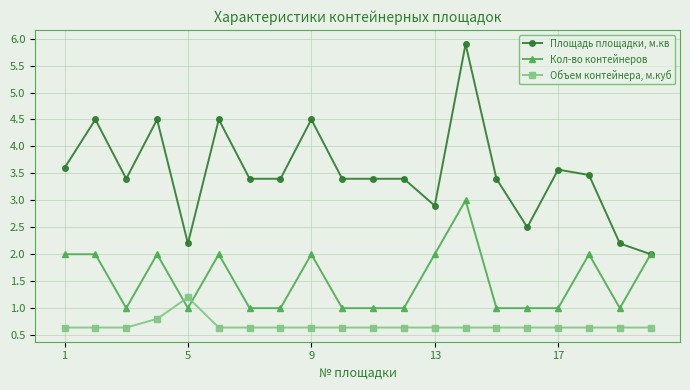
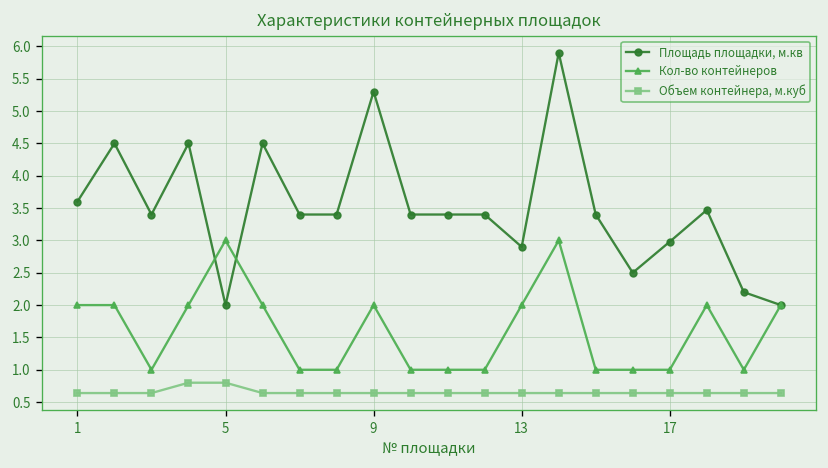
Площадь площадки, м.кв, 5: 2.2 -> 2.0
Кол-во контейнеров, 5: 1 -> 3
Объем контейнера, м.куб, 5: 1.2 -> 0.8
Площадь площадки, м.кв, 9: 4.5 -> 5.3
Площадь площадки, м.кв, 17: 3.6 -> 3.0
